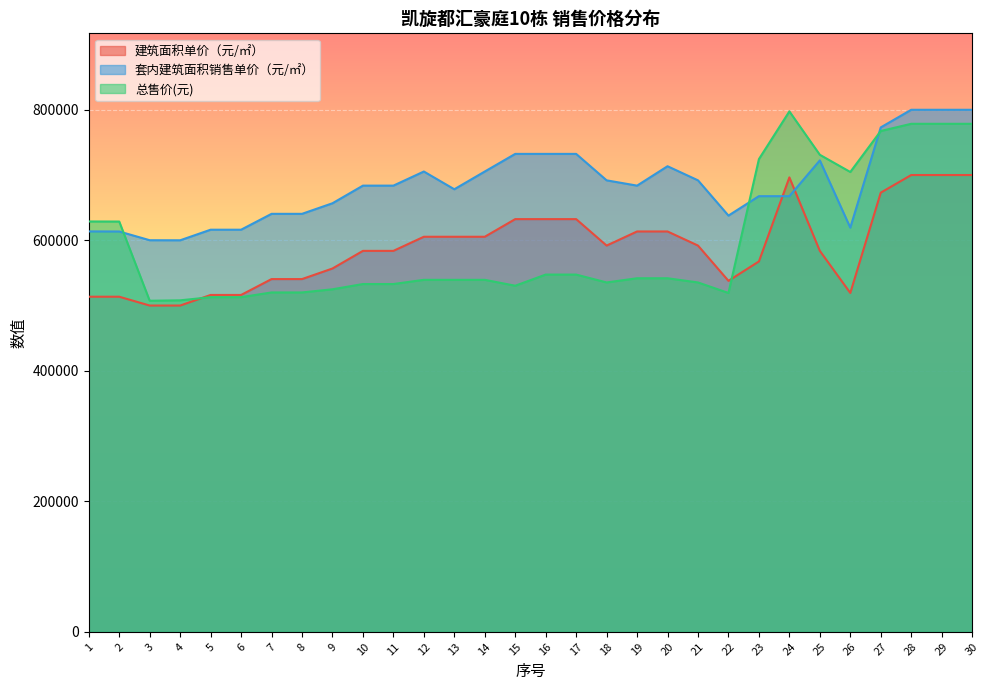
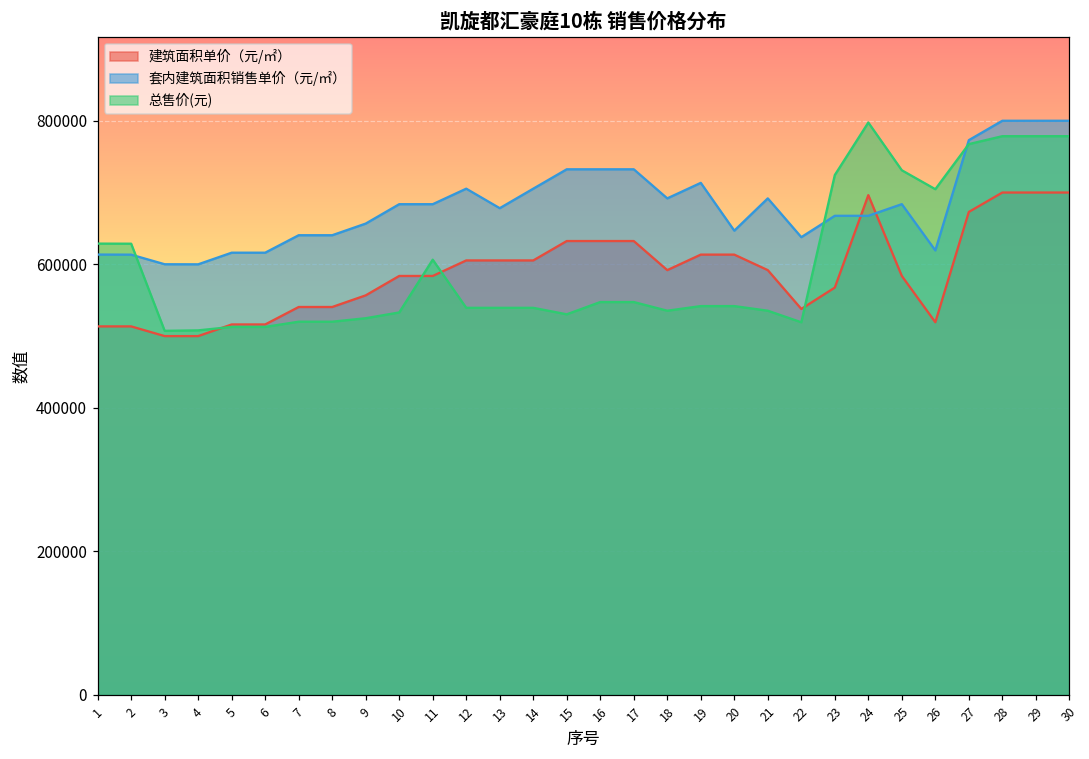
总售价(元), 11: 530000 -> 610000
套内建筑面积销售单价（元/㎡）, 19: 680000 -> 710000
套内建筑面积销售单价（元/㎡）, 20: 710000 -> 650000
套内建筑面积销售单价（元/㎡）, 25: 720000 -> 680000
